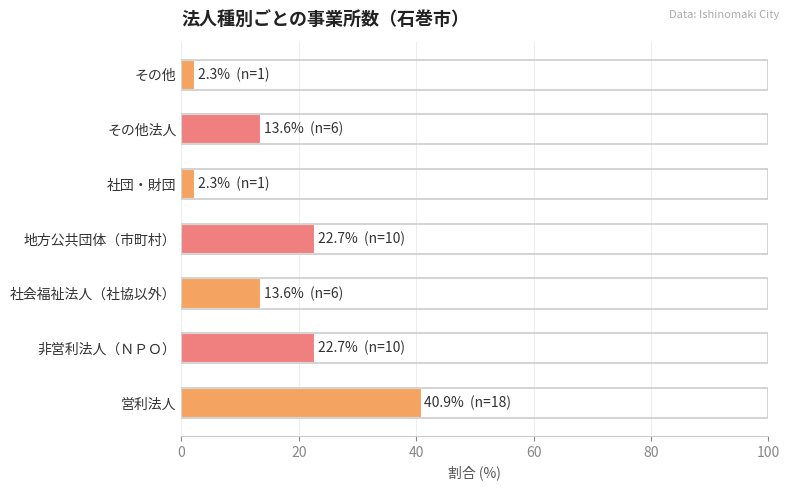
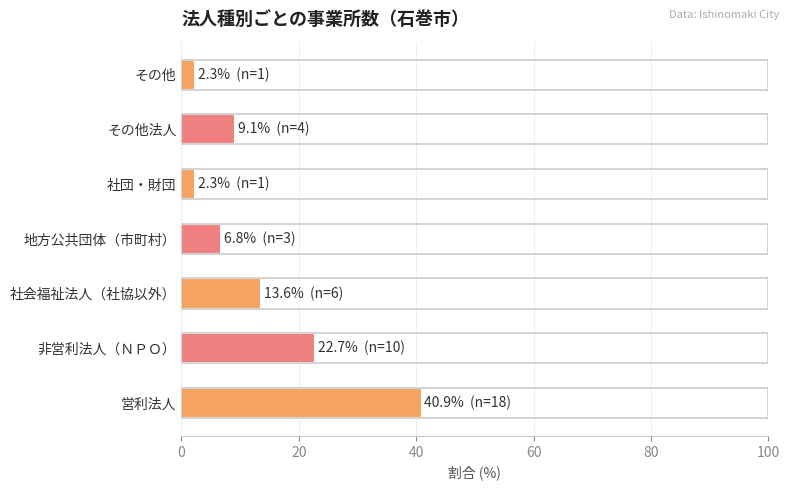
その他法人: 13.6% (n=6) -> 9.1% (n=4)
地方公共団体（市町村）: 22.7% (n=10) -> 6.8% (n=3)
